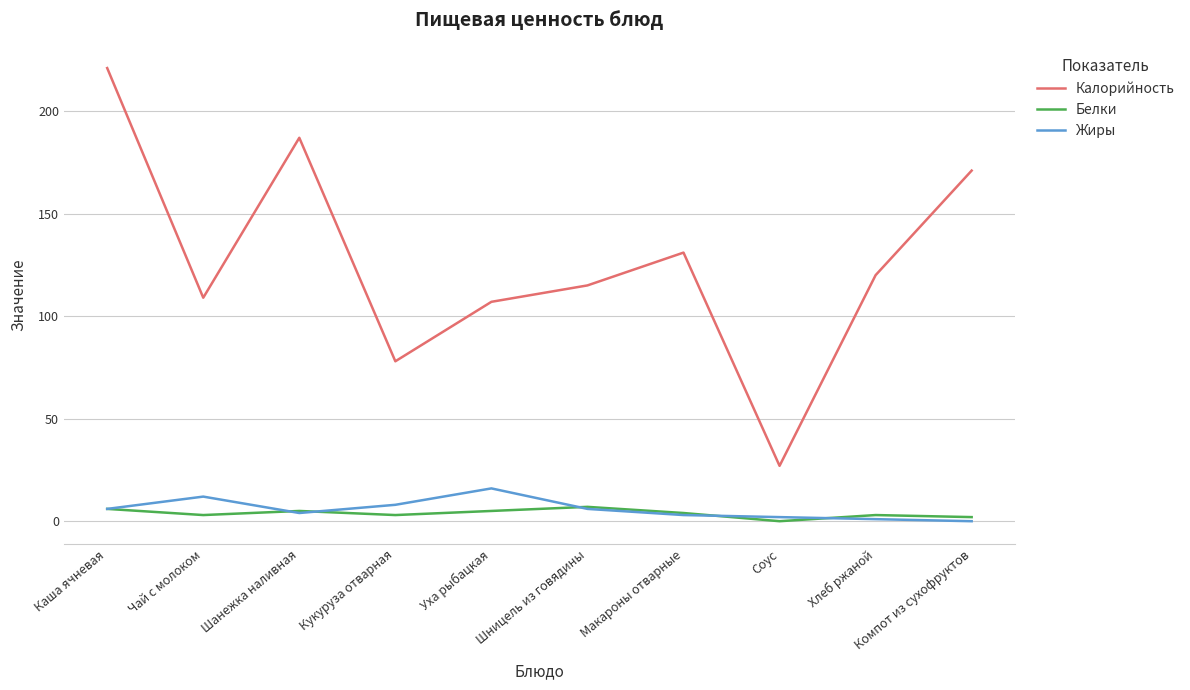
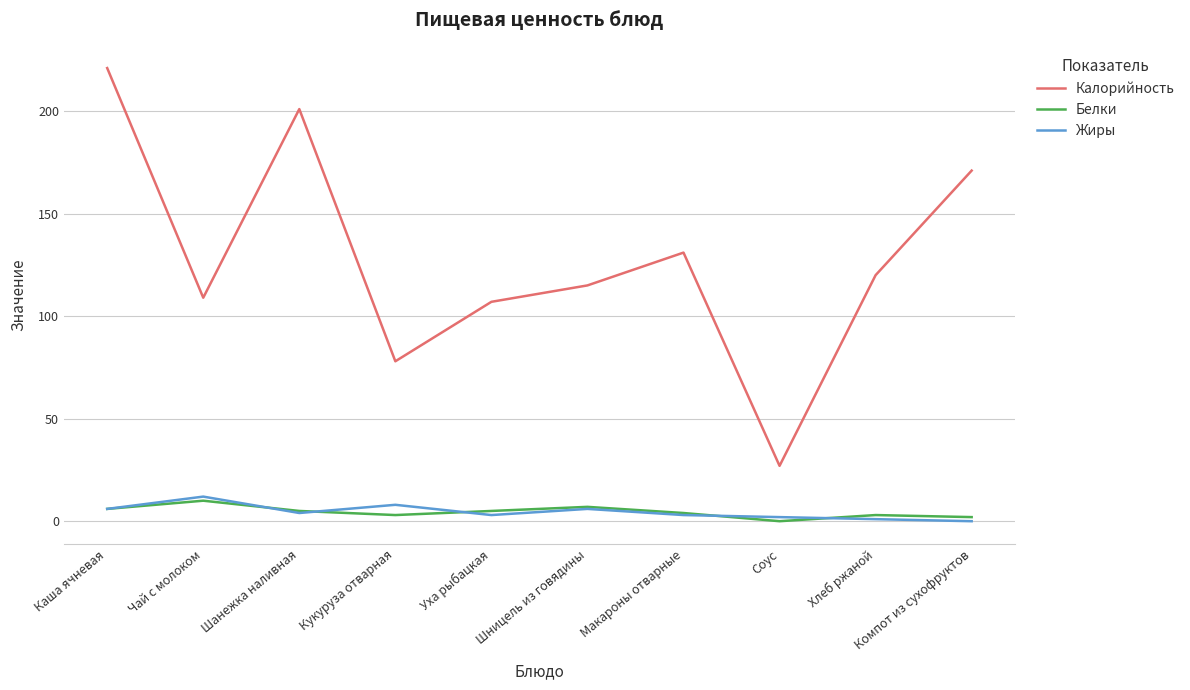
Белки, Чай с молоком: 3 -> 10
Калорийность, Шанежка наливная: 187 -> 201
Жиры, Уха рыбацкая: 16 -> 3
